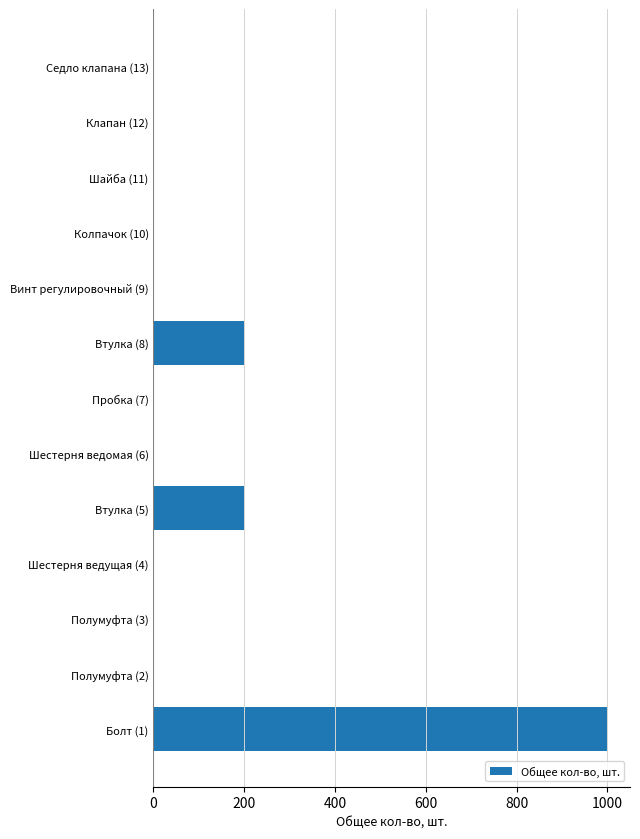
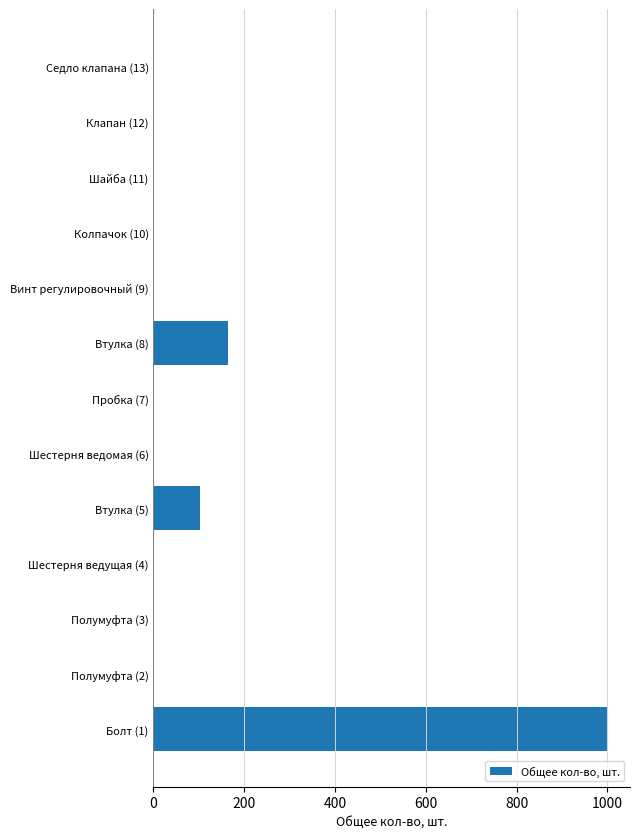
Втулка (8): 200 -> 160
Втулка (5): 200 -> 100
